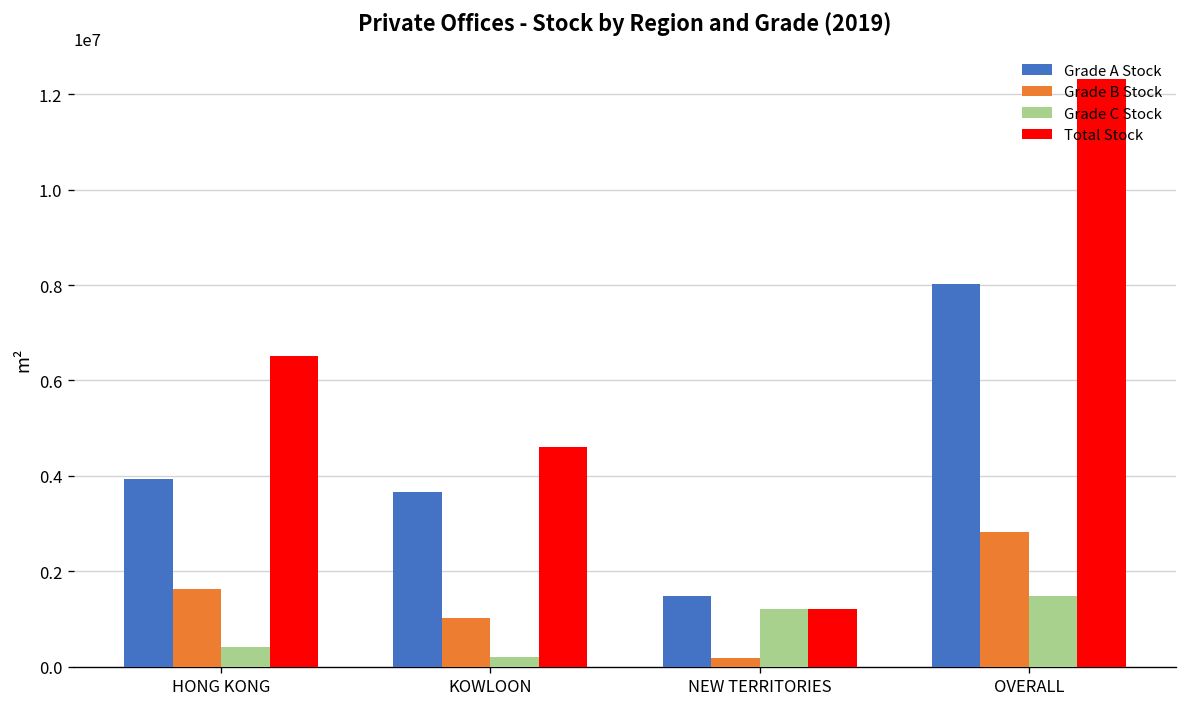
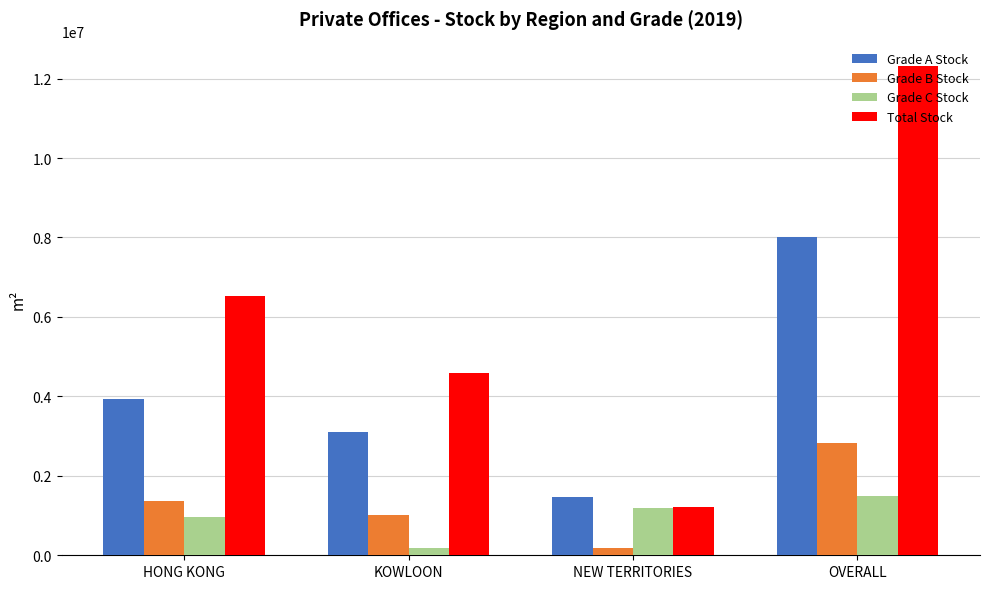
Grade B Stock, HONG KONG: 1600000 -> 1400000
Grade C Stock, HONG KONG: 400000 -> 1000000
Grade A Stock, KOWLOON: 3700000 -> 3100000
